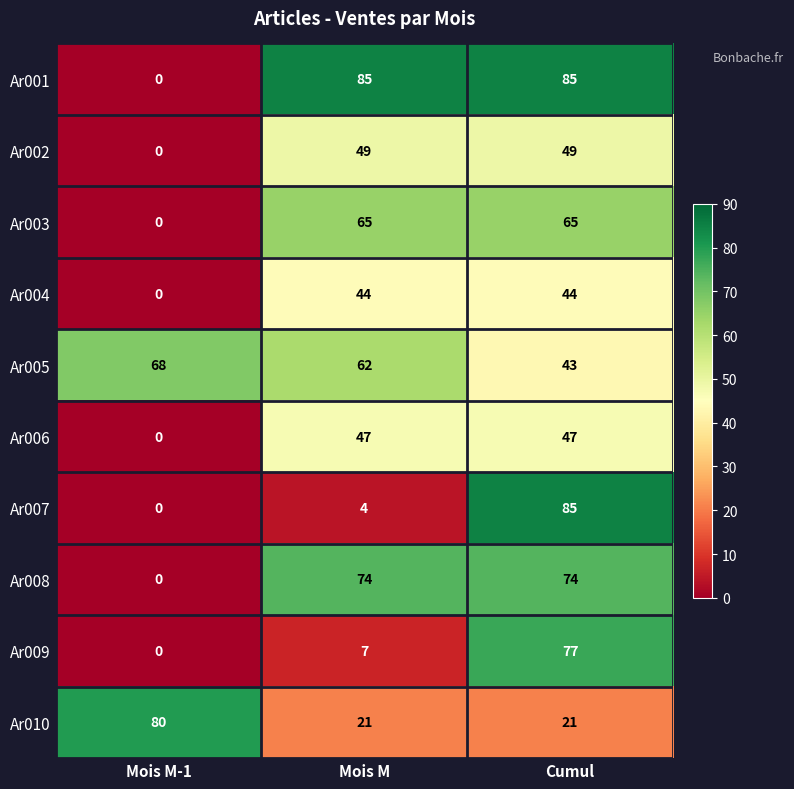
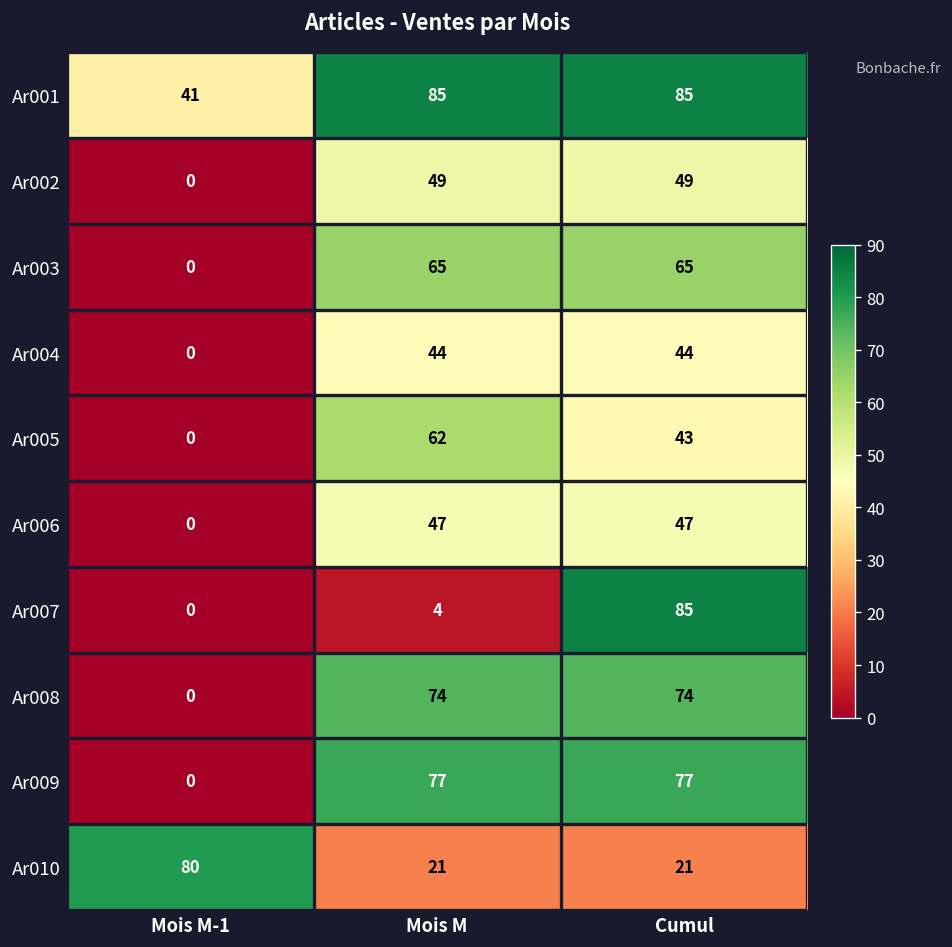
Ar001, Mois M-1: 0 -> 41
Ar005, Mois M-1: 68 -> 0
Ar009, Mois M: 7 -> 77
